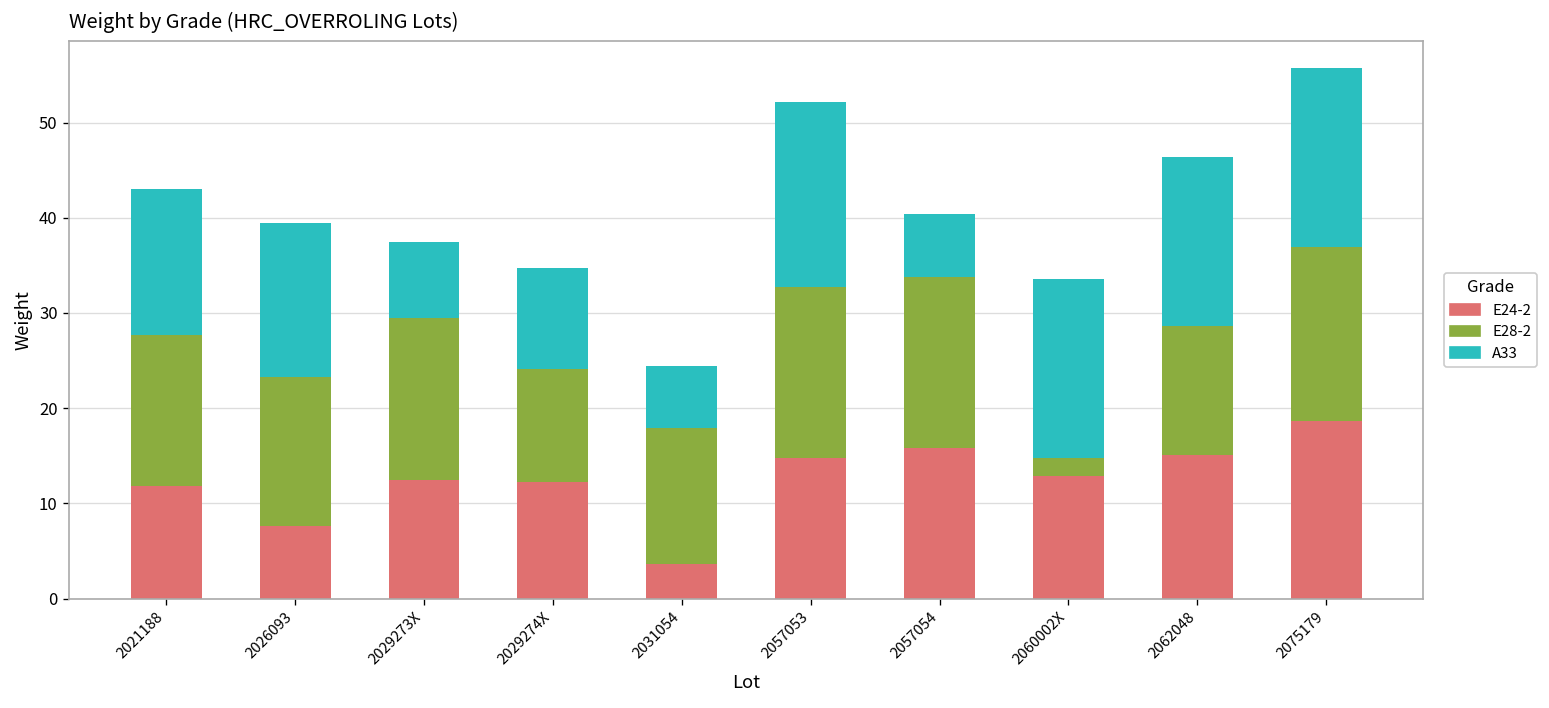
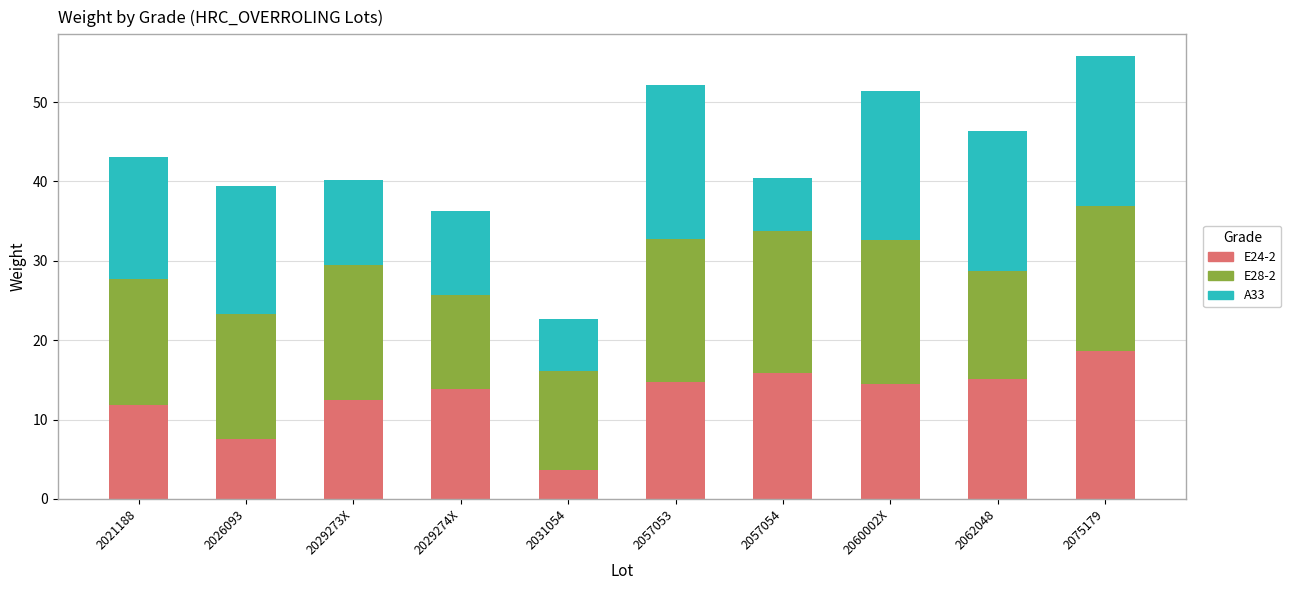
A33, 2029273X: 8 -> 11
E24-2, 2029274X: 12 -> 14
E28-2, 2031054: 14 -> 13
E24-2, 2060002X: 13 -> 15
E28-2, 2060002X: 2 -> 18
